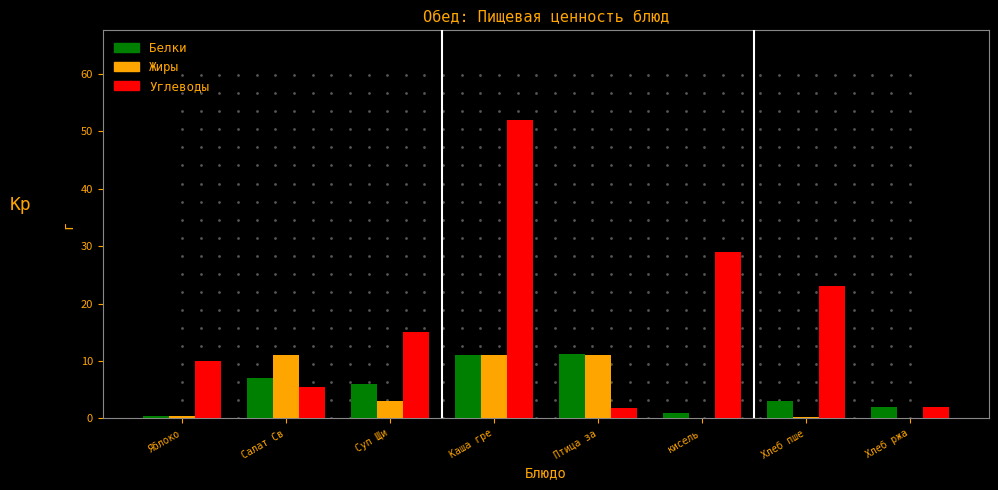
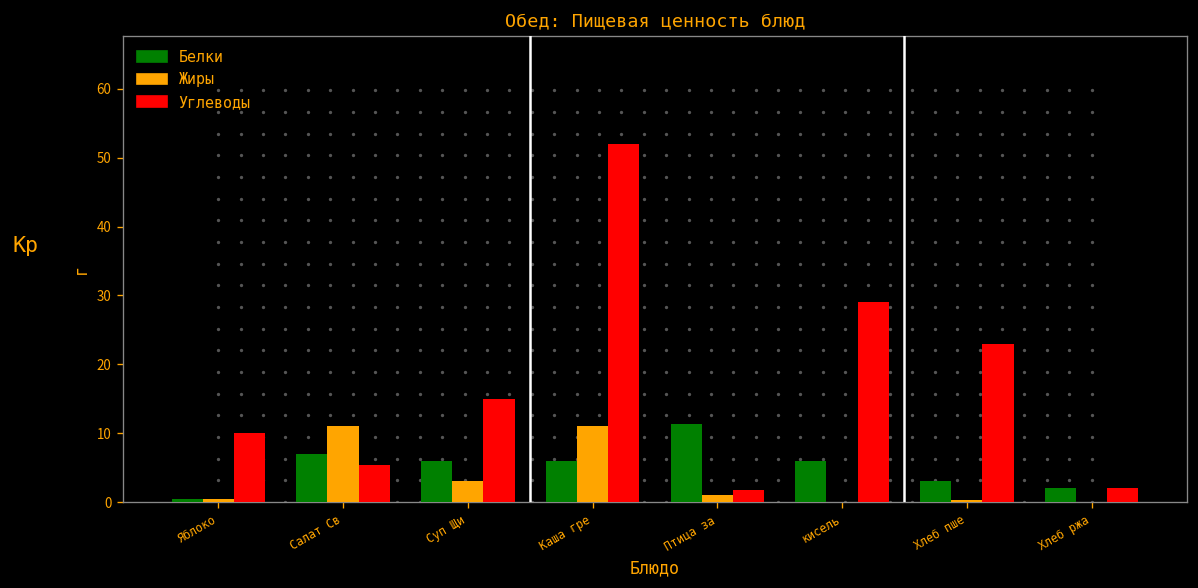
Белки, Каша гре: 11 -> 6
Жиры, Птица за: 11 -> 1
Белки, кисель: 1 -> 6
